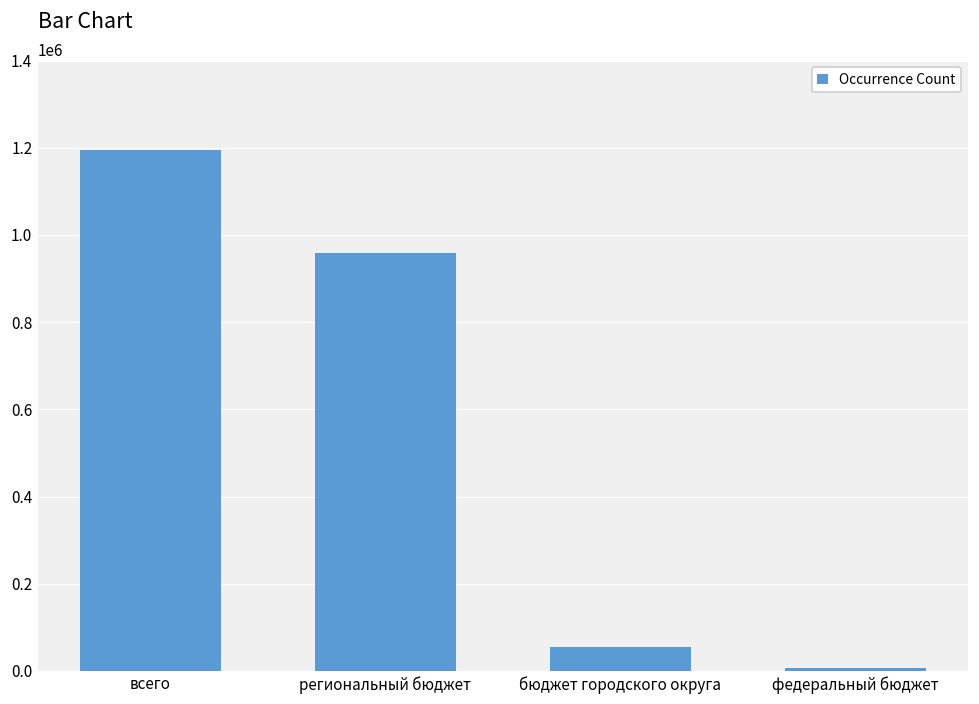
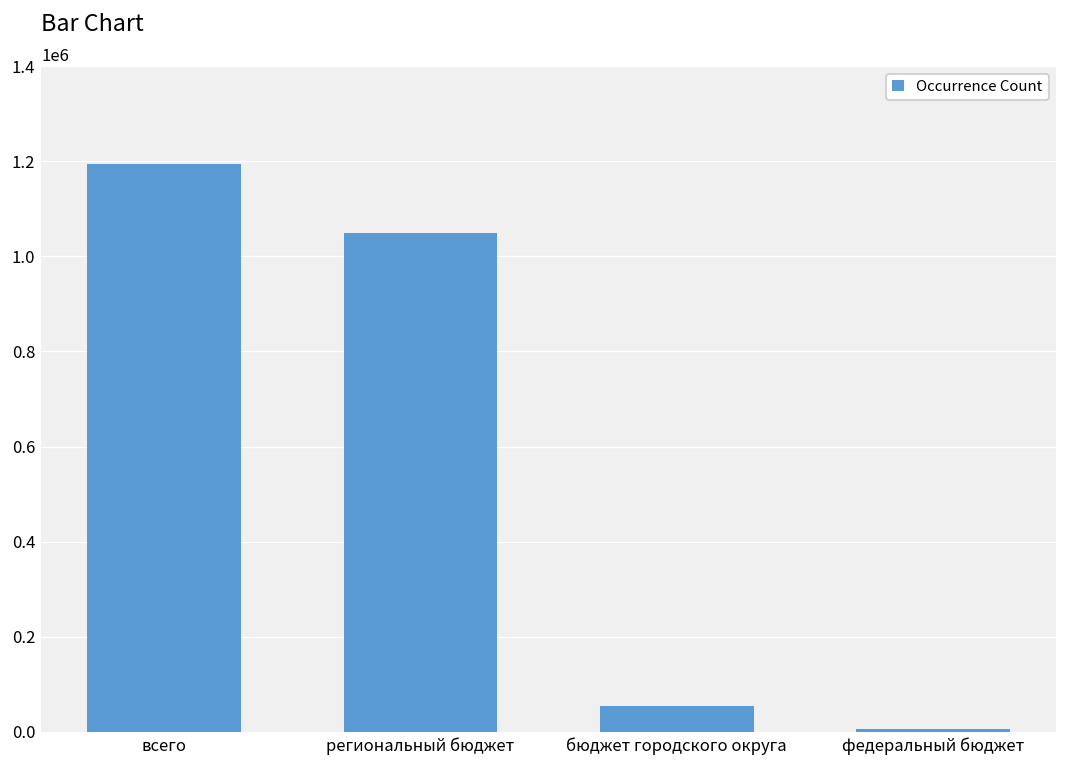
региональный бюджет: 960000 -> 1050000
